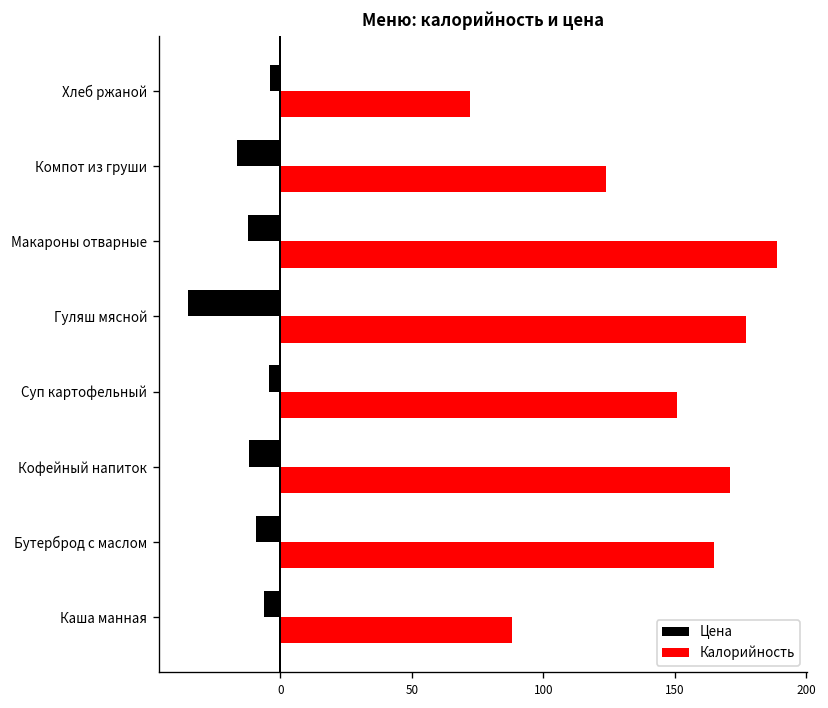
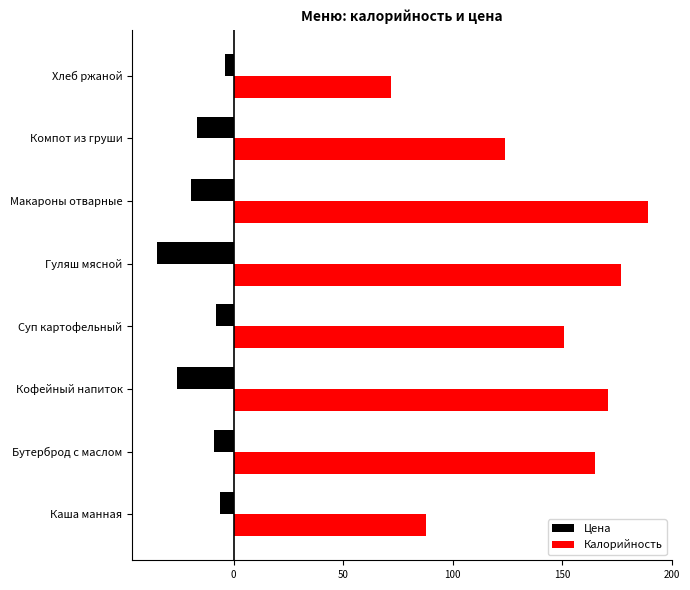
Цена, Макароны отварные: -12 -> -19
Цена, Суп картофельный: -4 -> -8
Цена, Кофейный напиток: -12 -> -26
